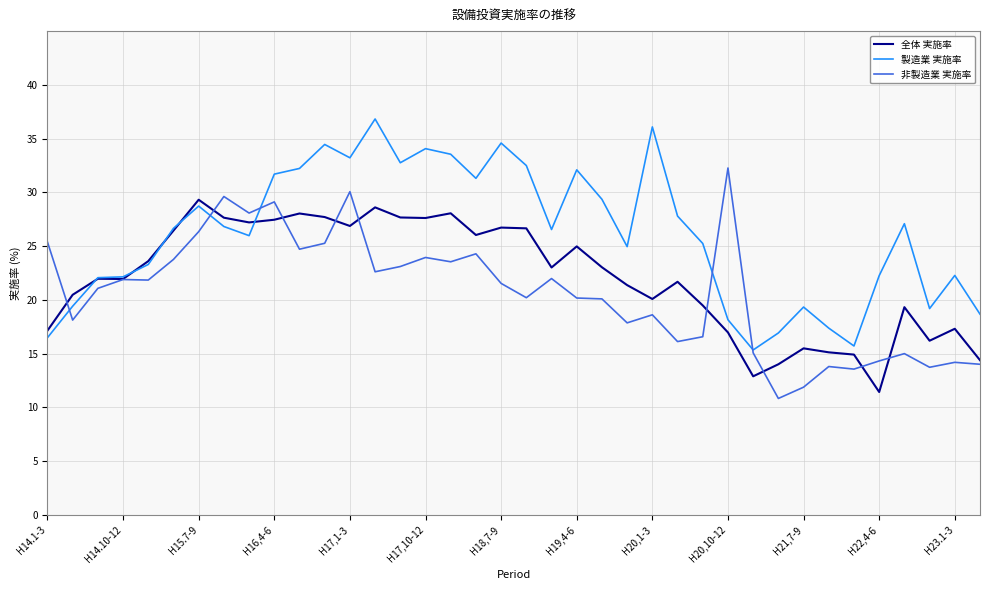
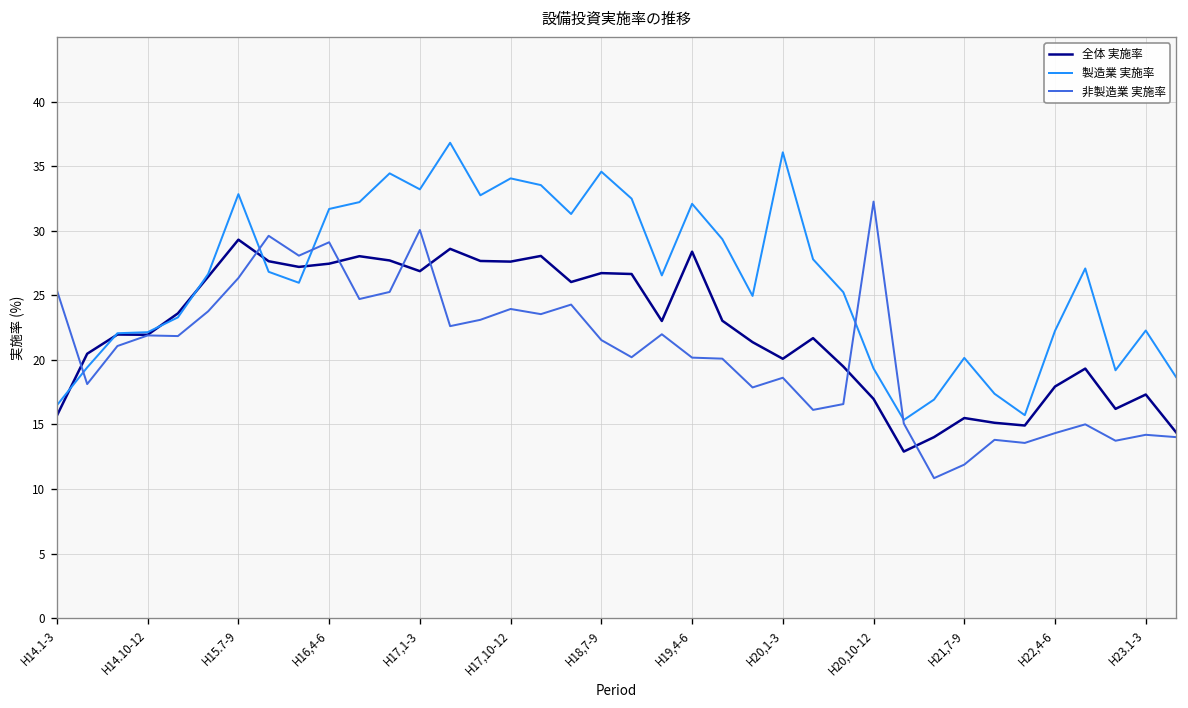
全体 実施率, H14.1-3: 17.2 -> 15.7
製造業 実施率, H15.7-9: 28.7 -> 32.9
全体 実施率, H19,4-6: 25.0 -> 28.4
製造業 実施率, H20,10-12: 18.2 -> 19.3
製造業 実施率, H21,7-9: 19.3 -> 20.2
全体 実施率, H22,4-6: 11.4 -> 17.9
